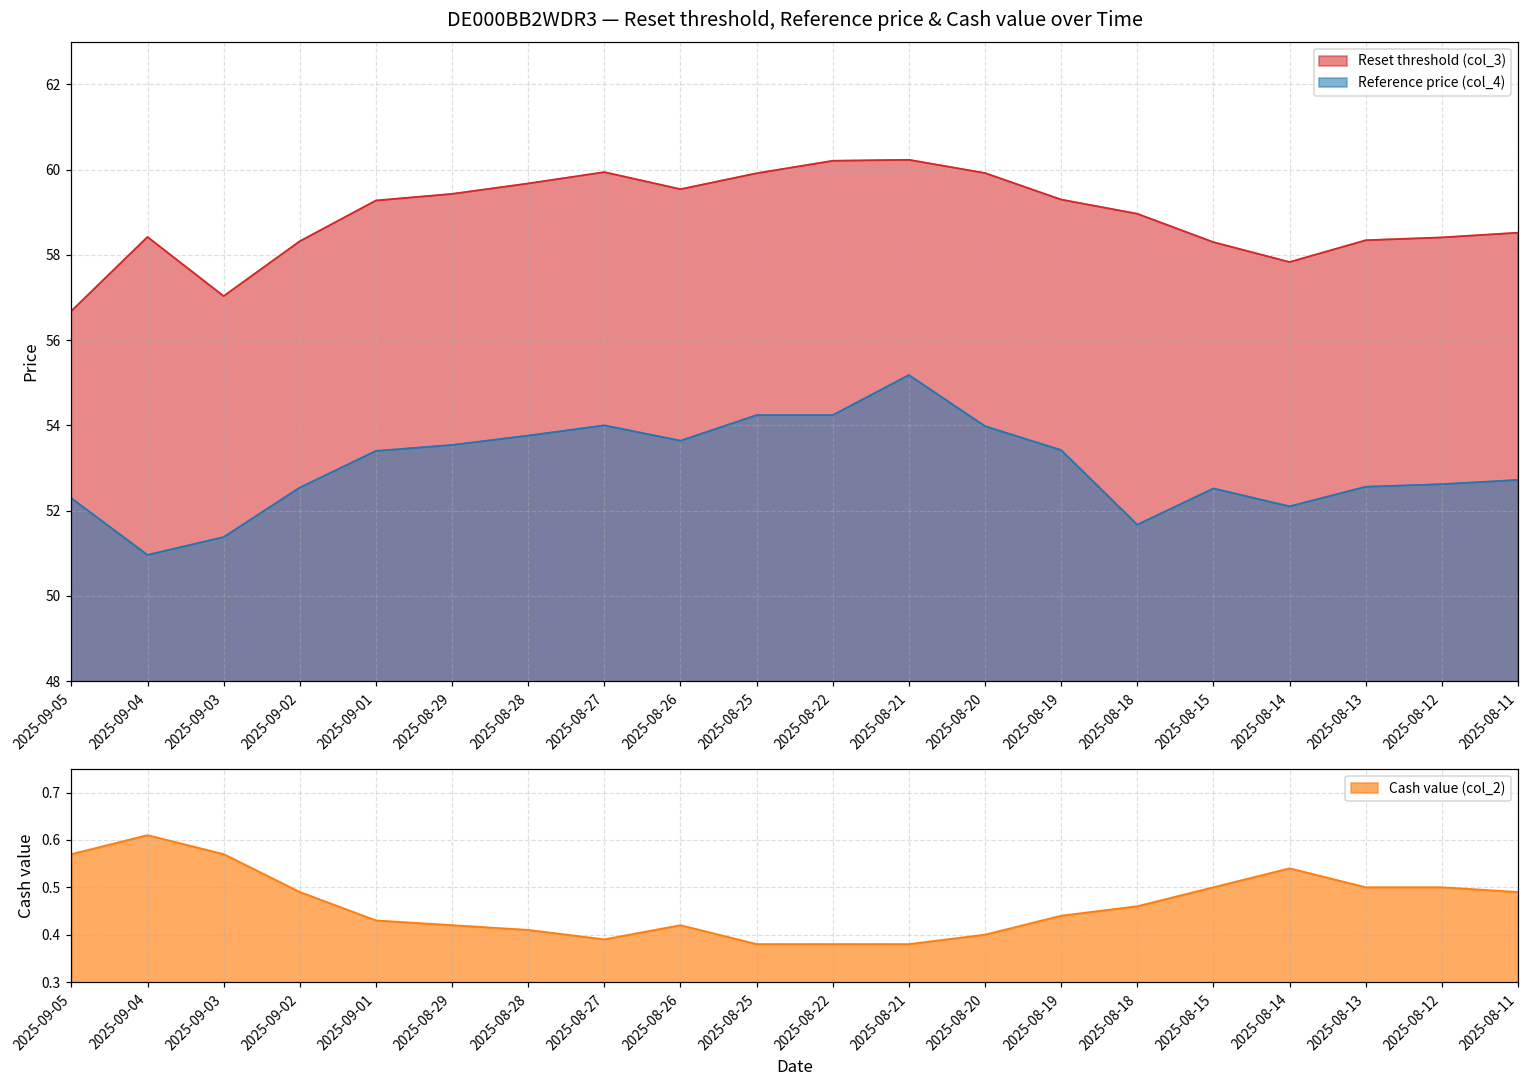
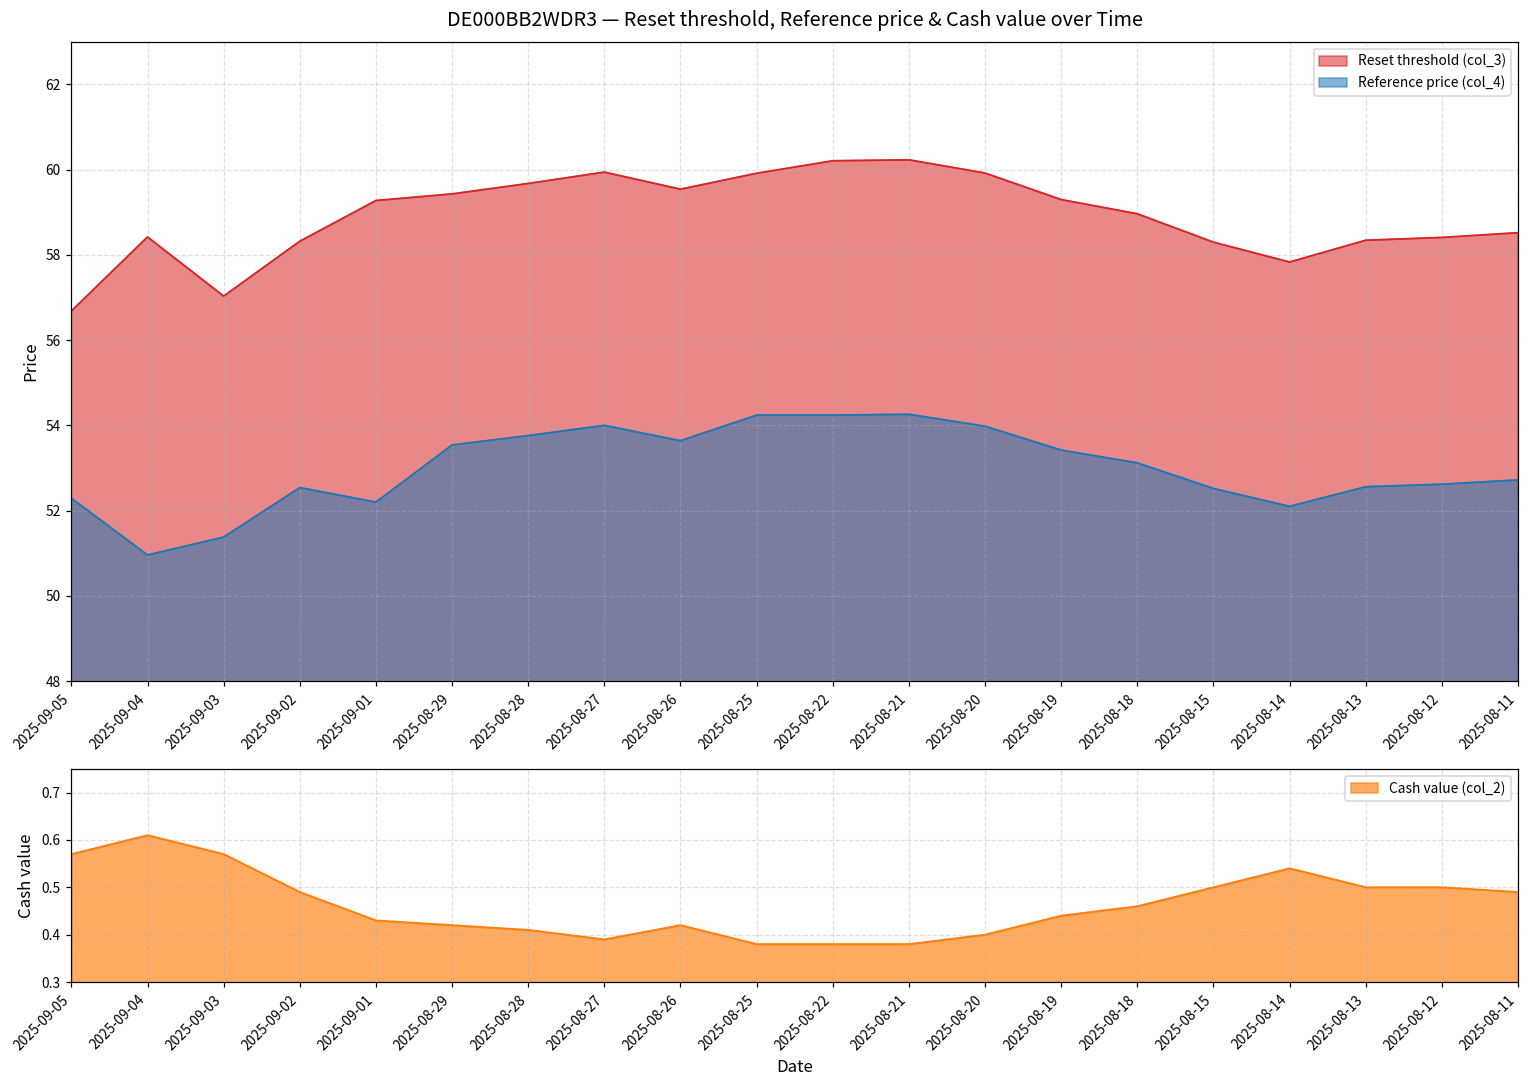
DE000BB2WDR3 — Reset threshold, Reference price & Cash value over Time, Reference price (col_4), 2025-09-01: 53.4 -> 52.2
DE000BB2WDR3 — Reset threshold, Reference price & Cash value over Time, Reference price (col_4), 2025-08-21: 55.2 -> 54.3
DE000BB2WDR3 — Reset threshold, Reference price & Cash value over Time, Reference price (col_4), 2025-08-18: 51.7 -> 53.1
